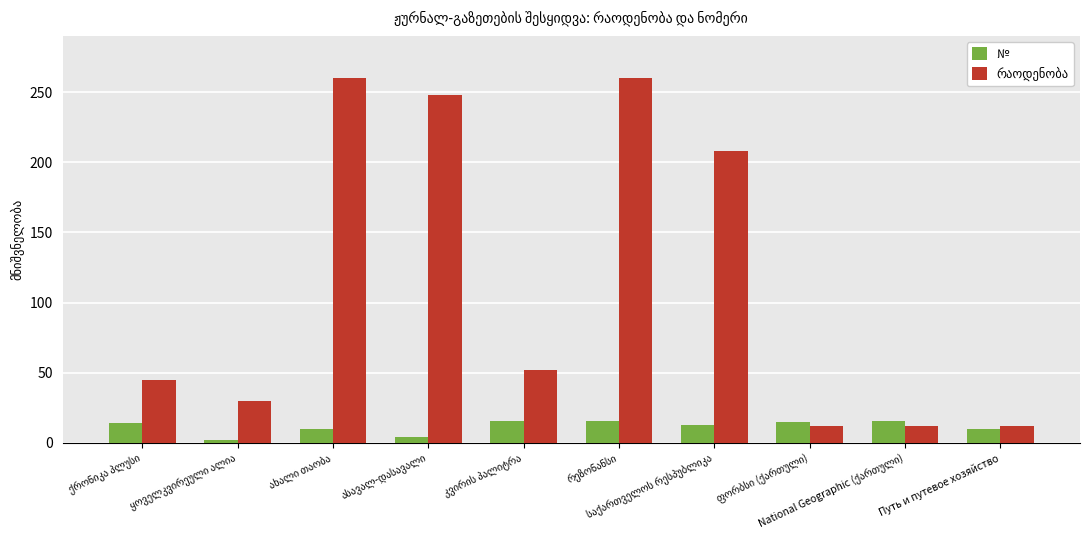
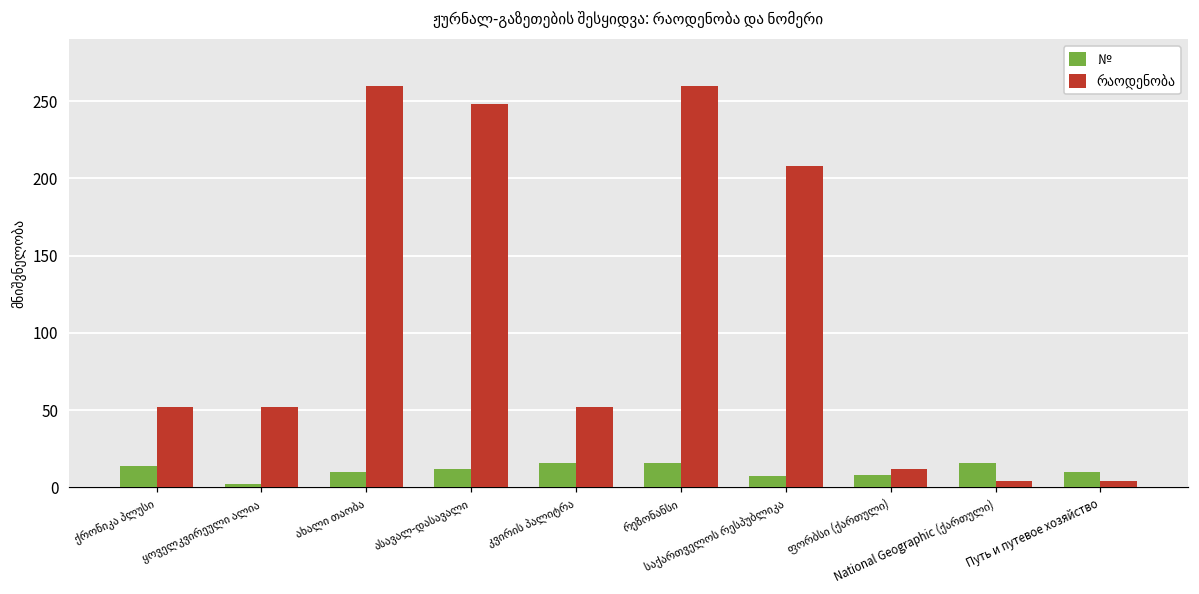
რაოდენობა, ქრონიკა პლუსი: 45 -> 52
რაოდენობა, ყოველკვირეული ალია: 30 -> 52
№, ასავალ-დასავალი: 4 -> 12
№, საქართველოს რესპუბლიკა: 13 -> 7
№, ფორბსი (ქართული): 15 -> 8
რაოდენობა, National Geographic (ქართული): 12 -> 4
რაოდენობა, Путь и путевое хозяйство: 12 -> 4
